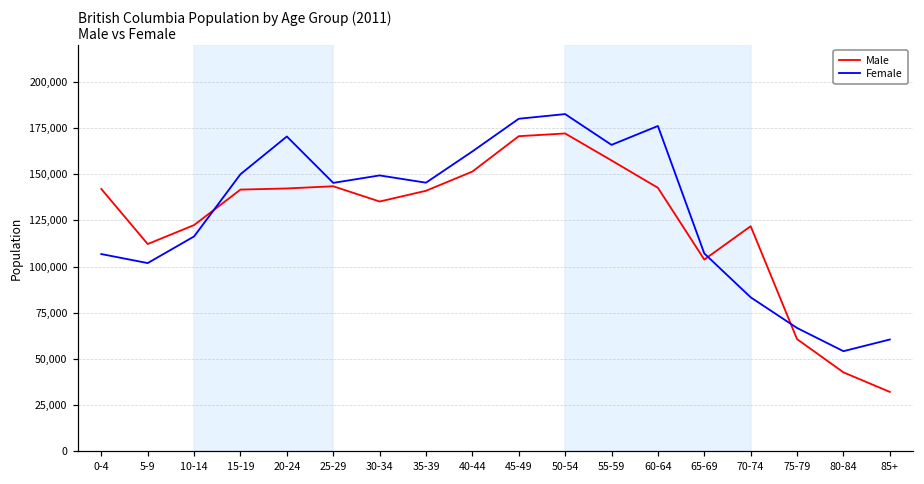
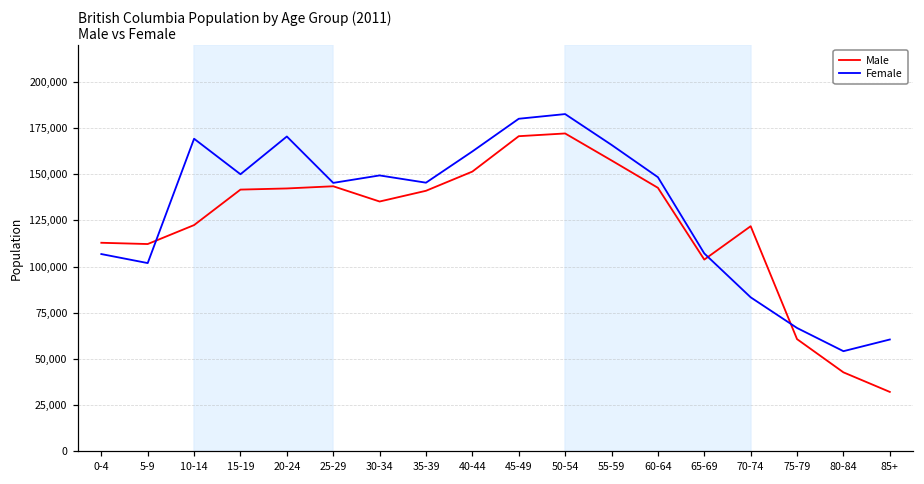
Male, 0-4: 142,000 -> 113,000
Female, 10-14: 116,000 -> 169,000
Female, 60-64: 176,000 -> 148,000
